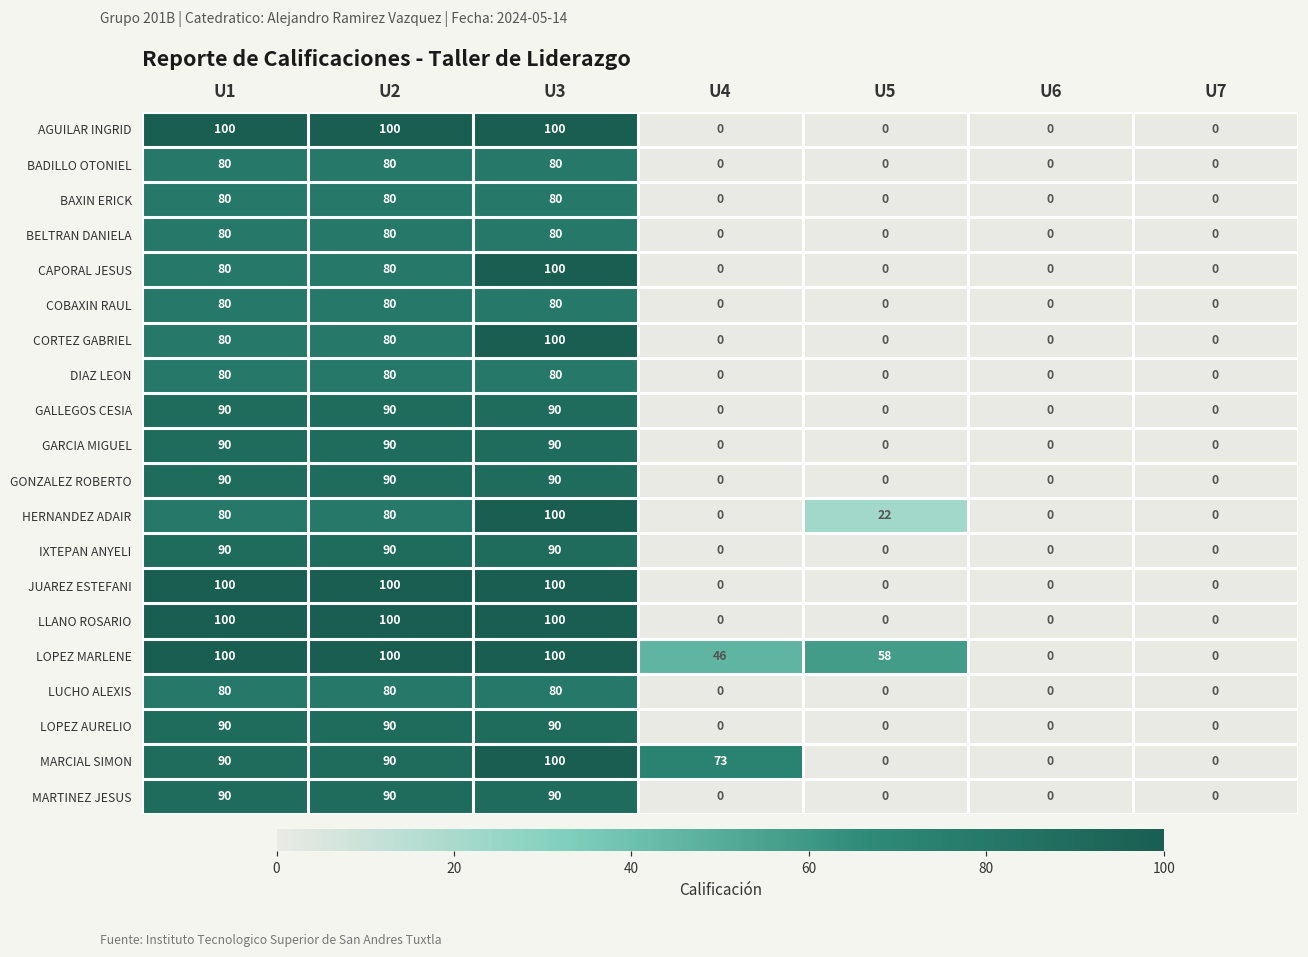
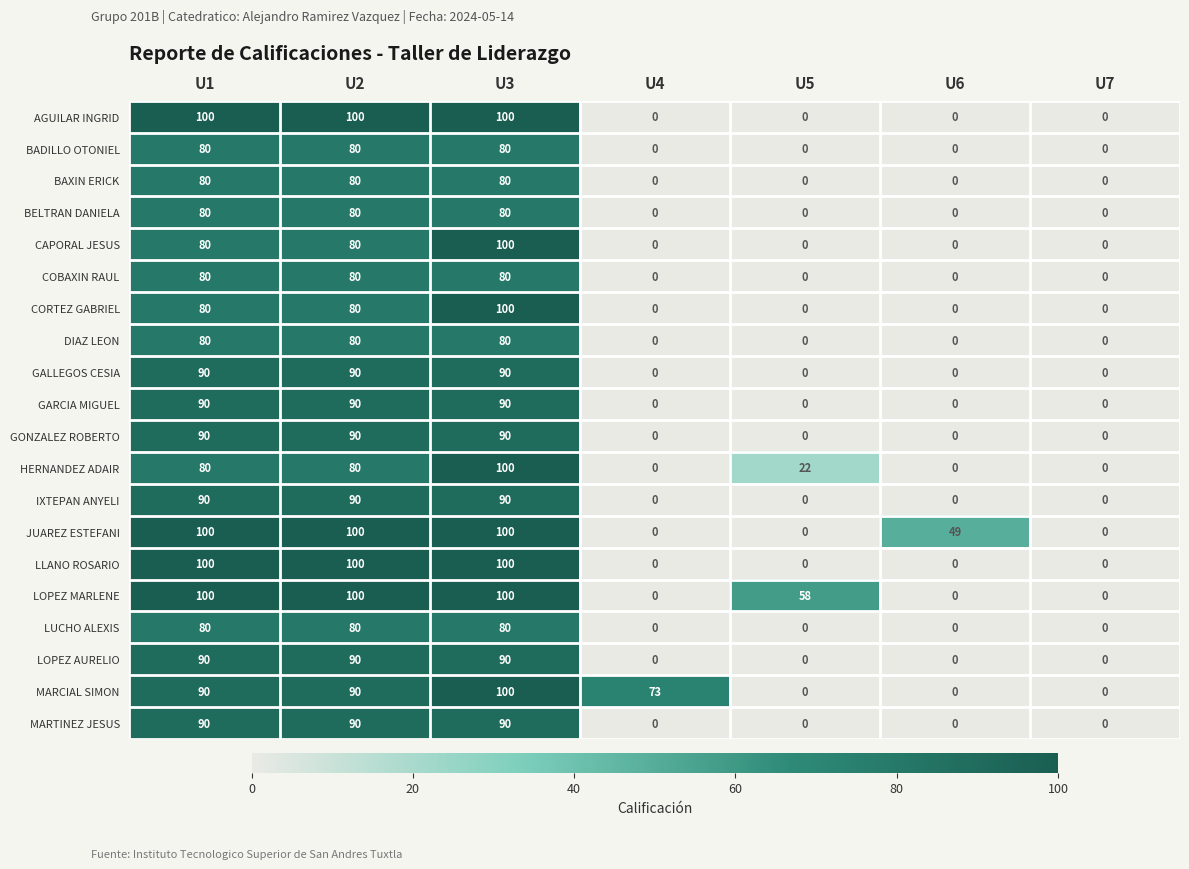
JUAREZ ESTEFANI, U6: 0 -> 49
LOPEZ MARLENE, U4: 46 -> 0
